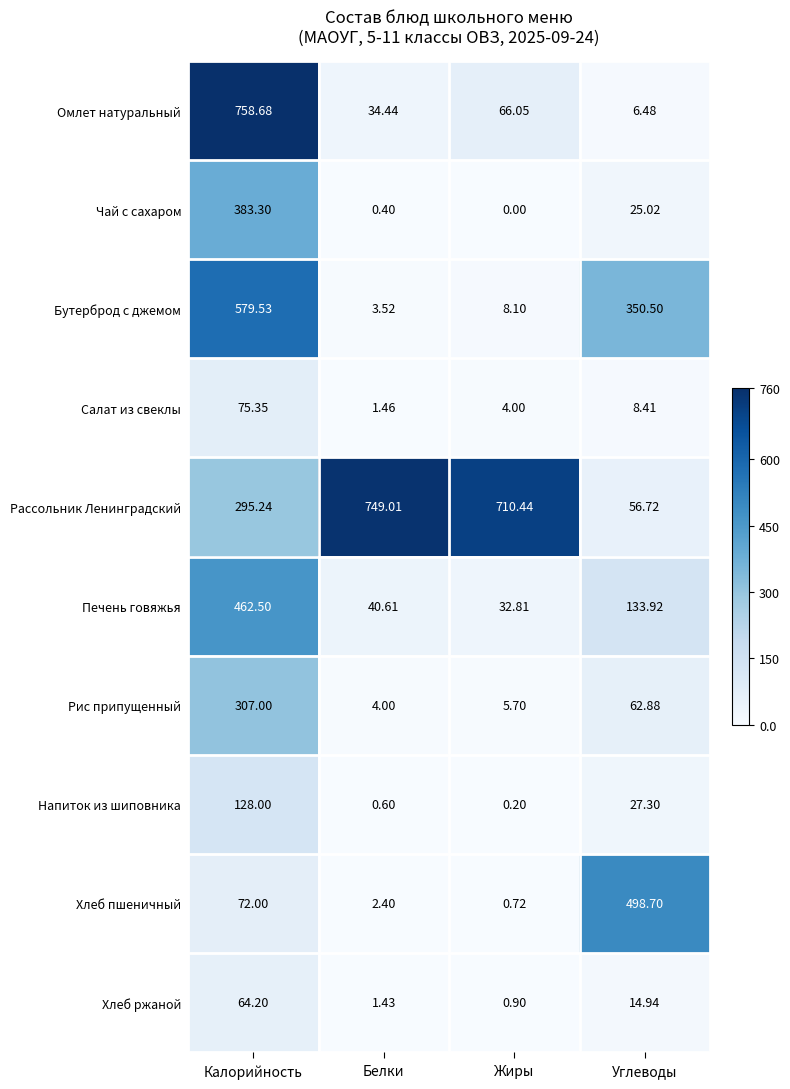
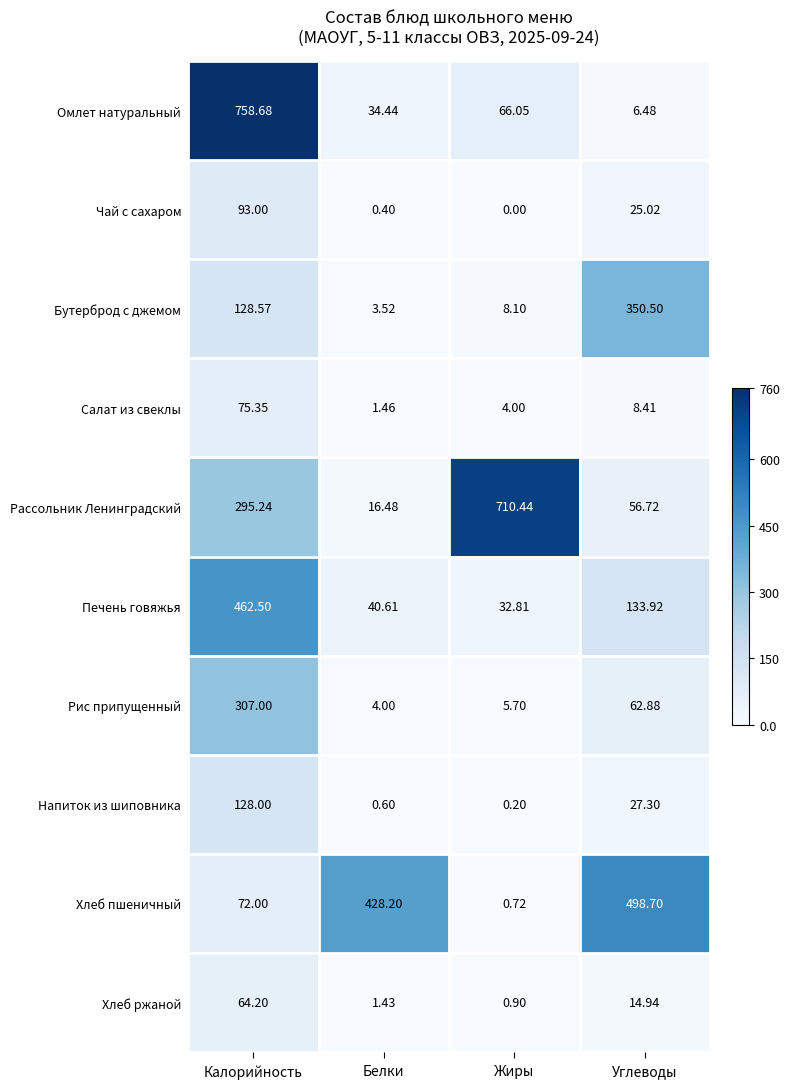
Чай с сахаром, Калорийность: 383.30 -> 93.00
Бутерброд с джемом, Калорийность: 579.53 -> 128.57
Рассольник Ленинградский, Белки: 749.01 -> 16.48
Хлеб пшеничный, Белки: 2.40 -> 428.20
